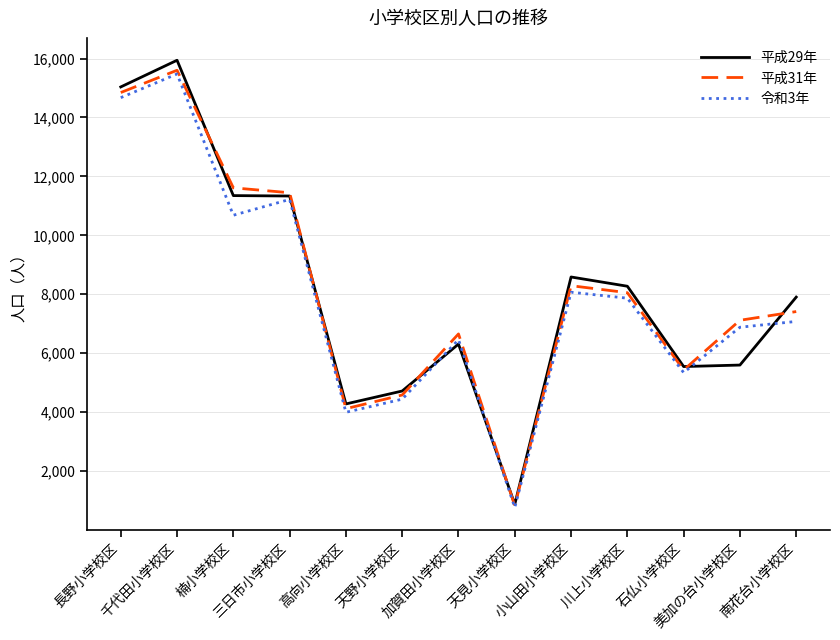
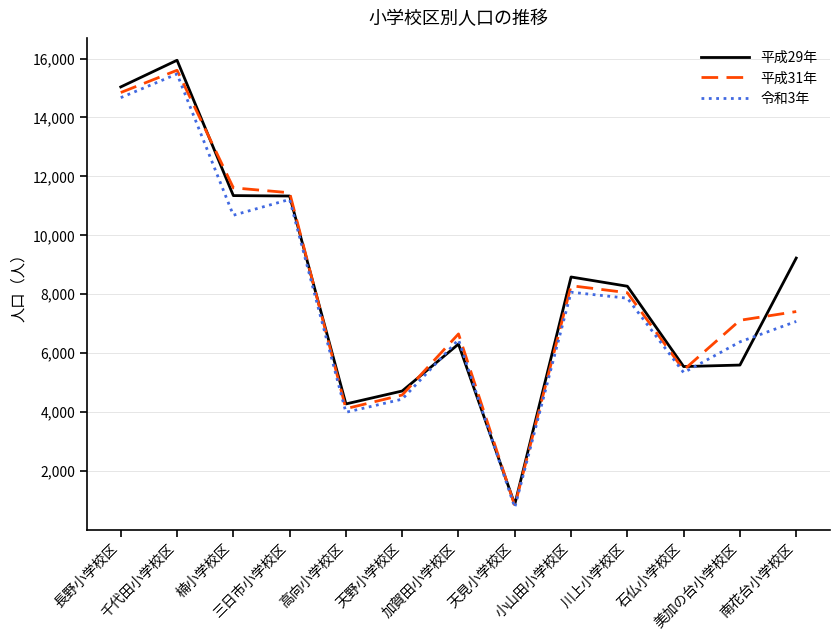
令和3年, 美加の台小学校区: 6,900 -> 6,400
平成29年, 南花台小学校区: 7,900 -> 9,200
